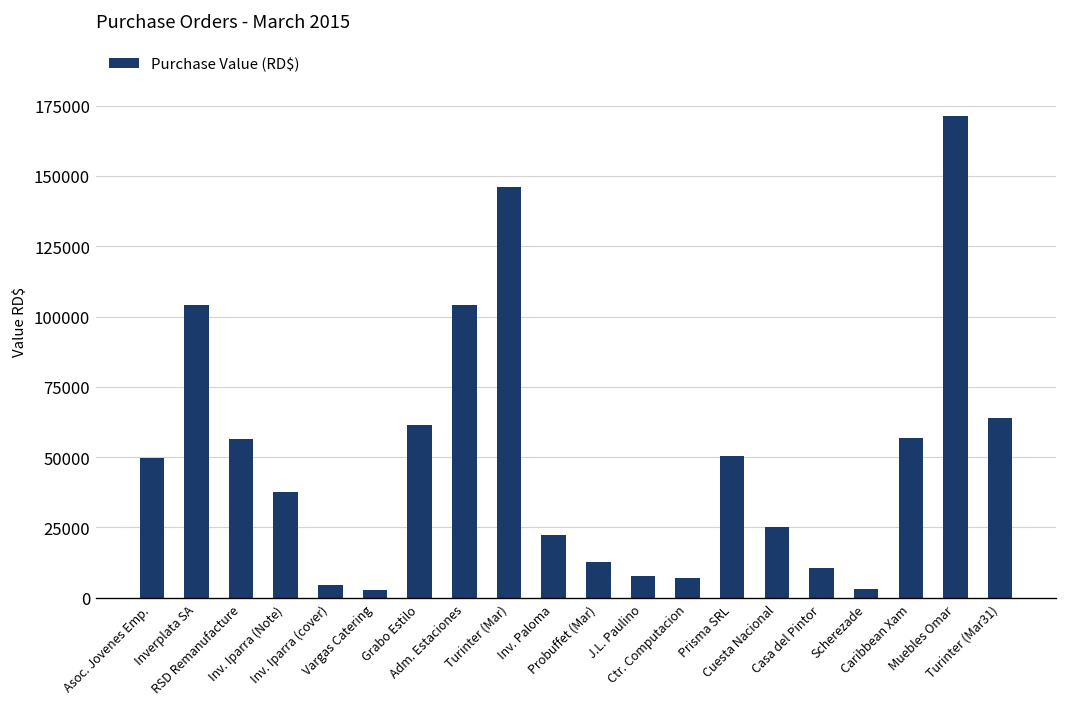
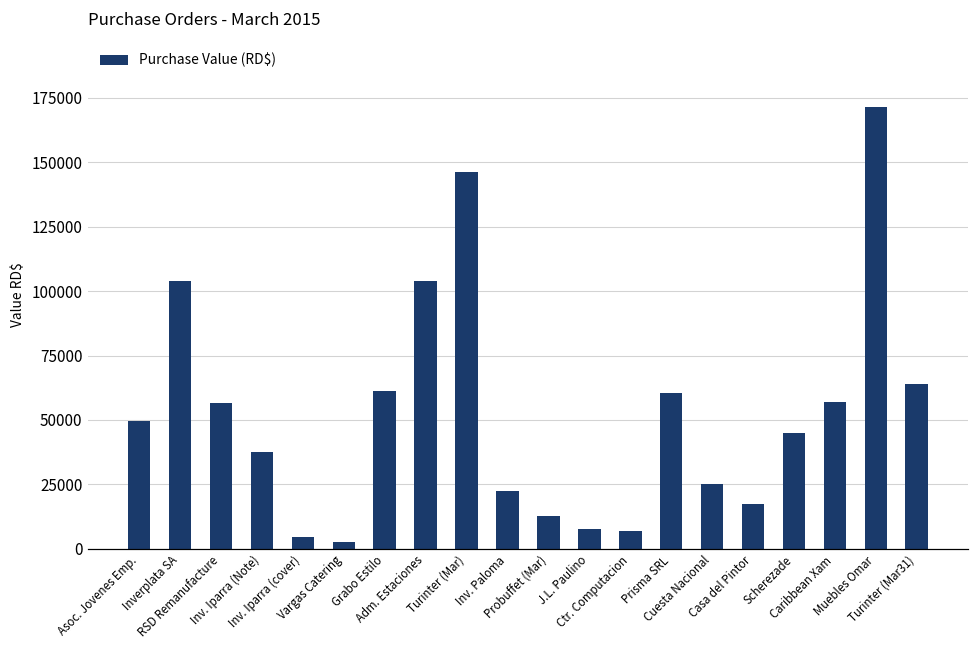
Prisma SRL: 50000 -> 60000
Casa del Pintor: 11000 -> 17000
Scherezade: 3000 -> 45000
